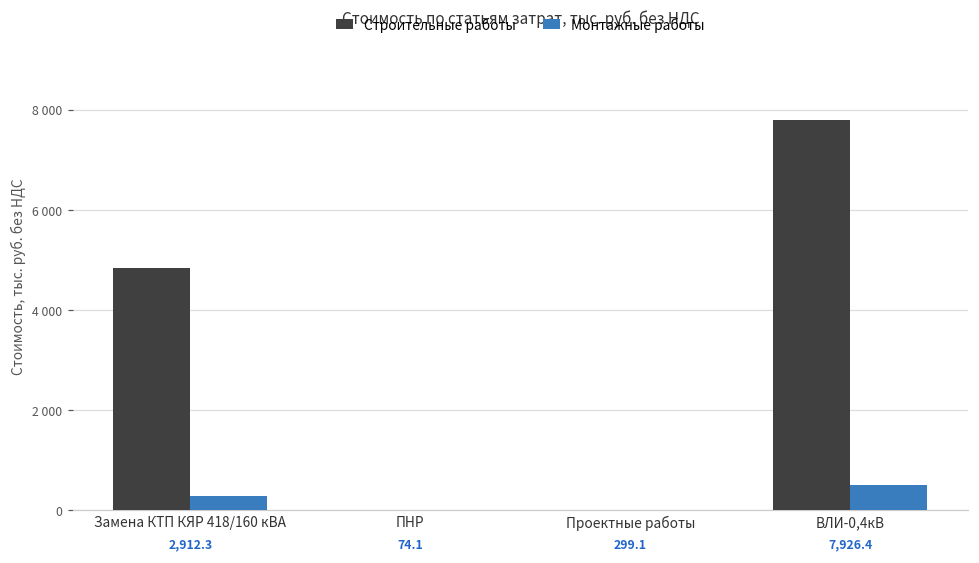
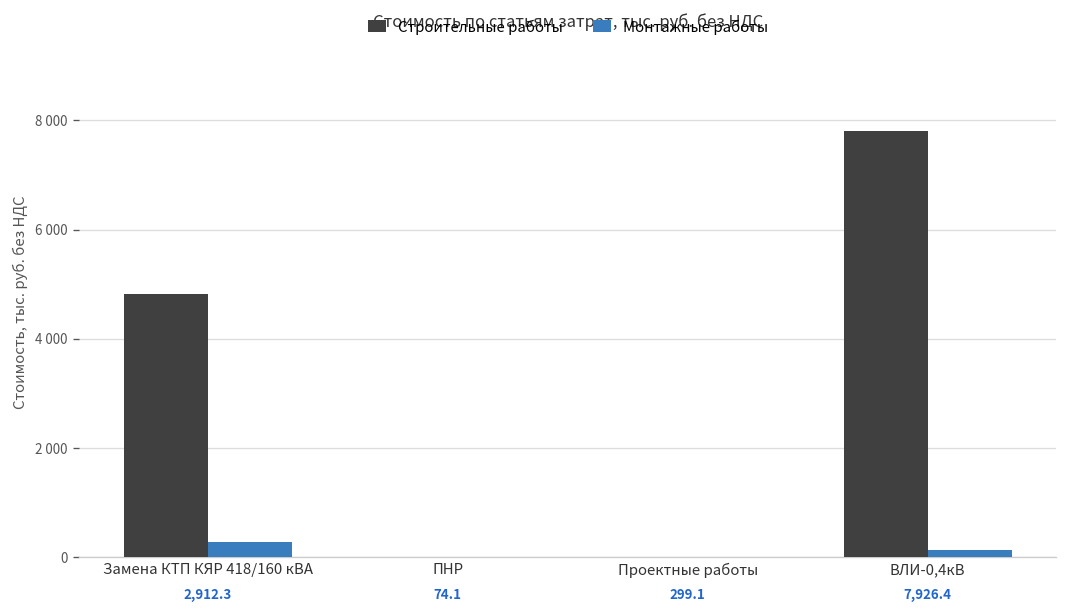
Монтажные работы, ВЛИ-0,4кВ: 500 -> 100
